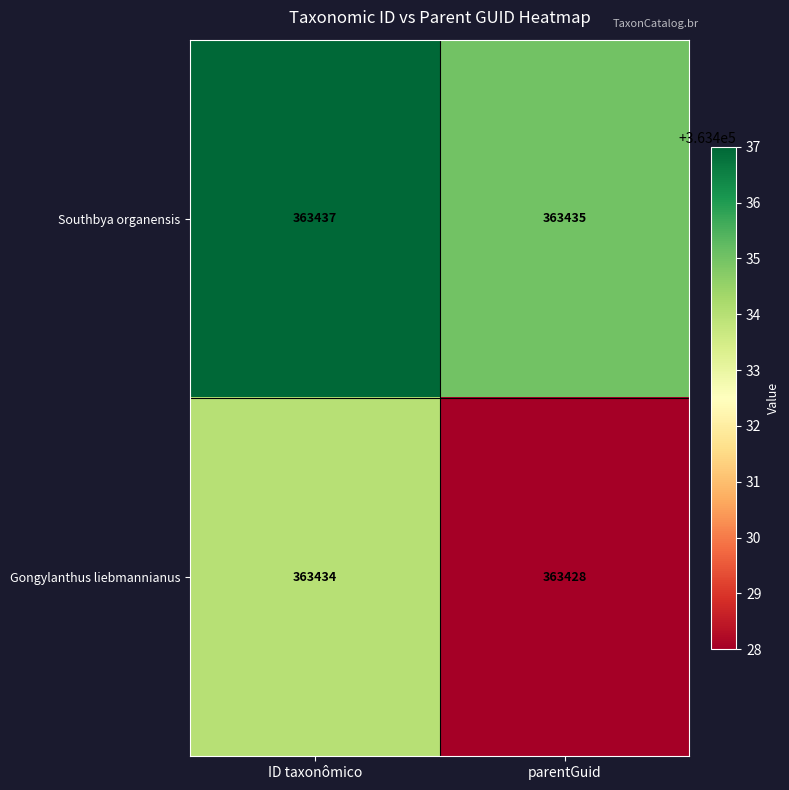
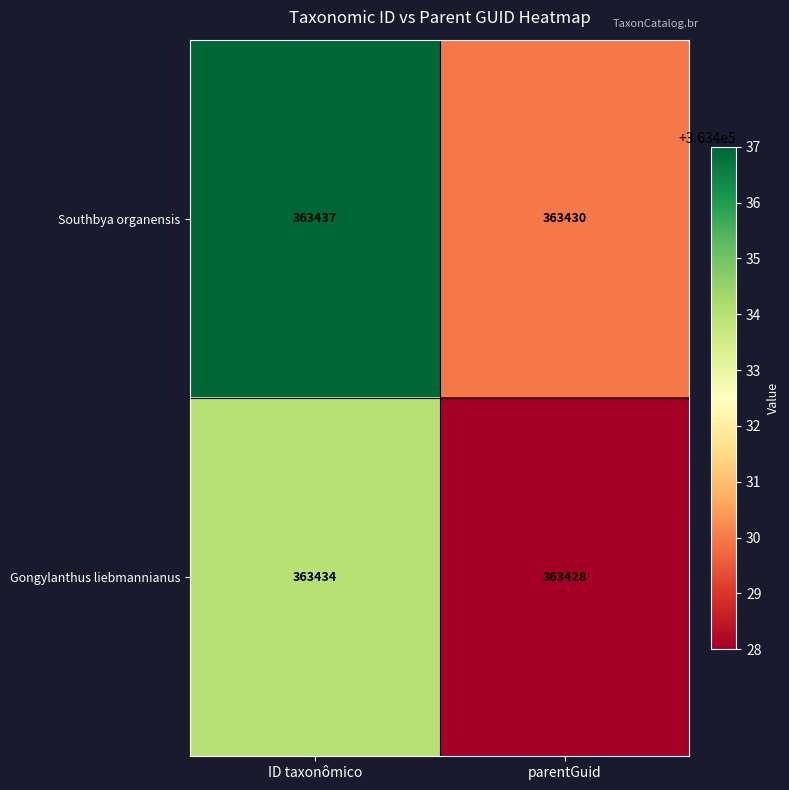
Southbya organensis, parentGuid: 363435 -> 363430
